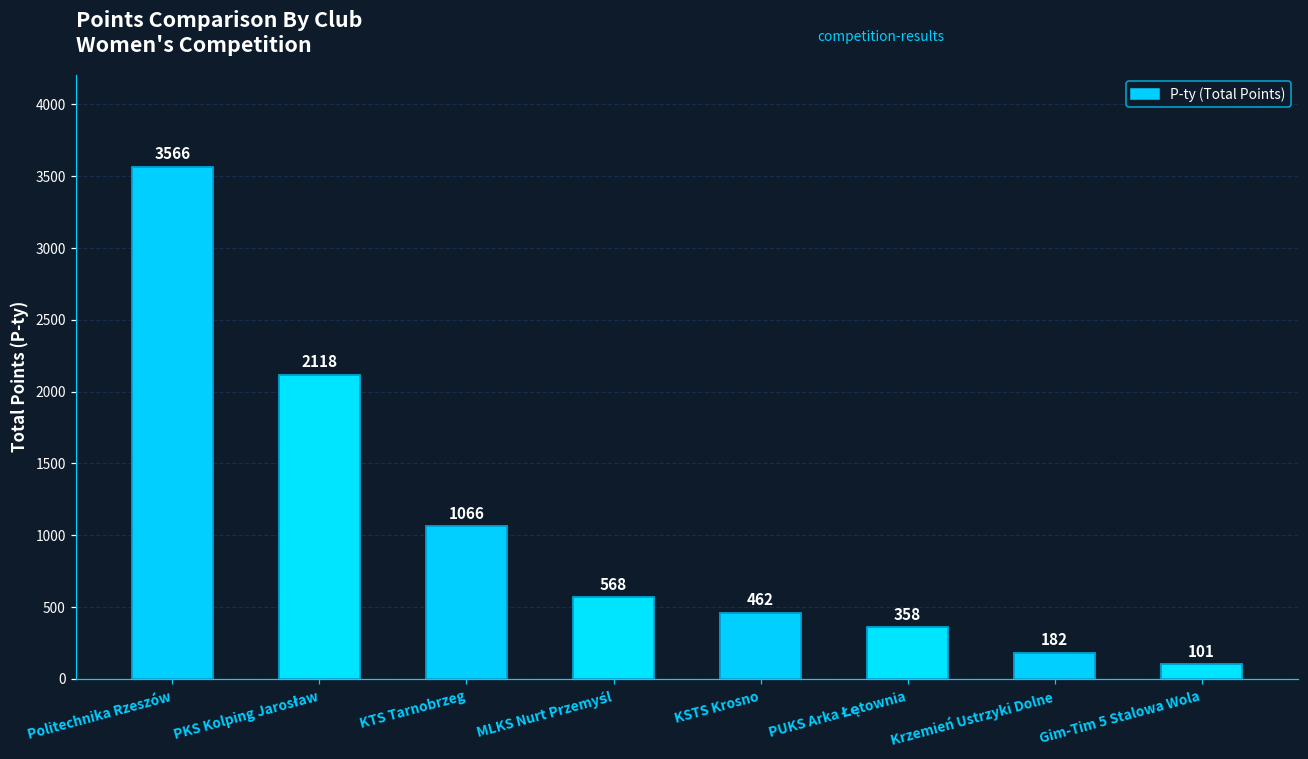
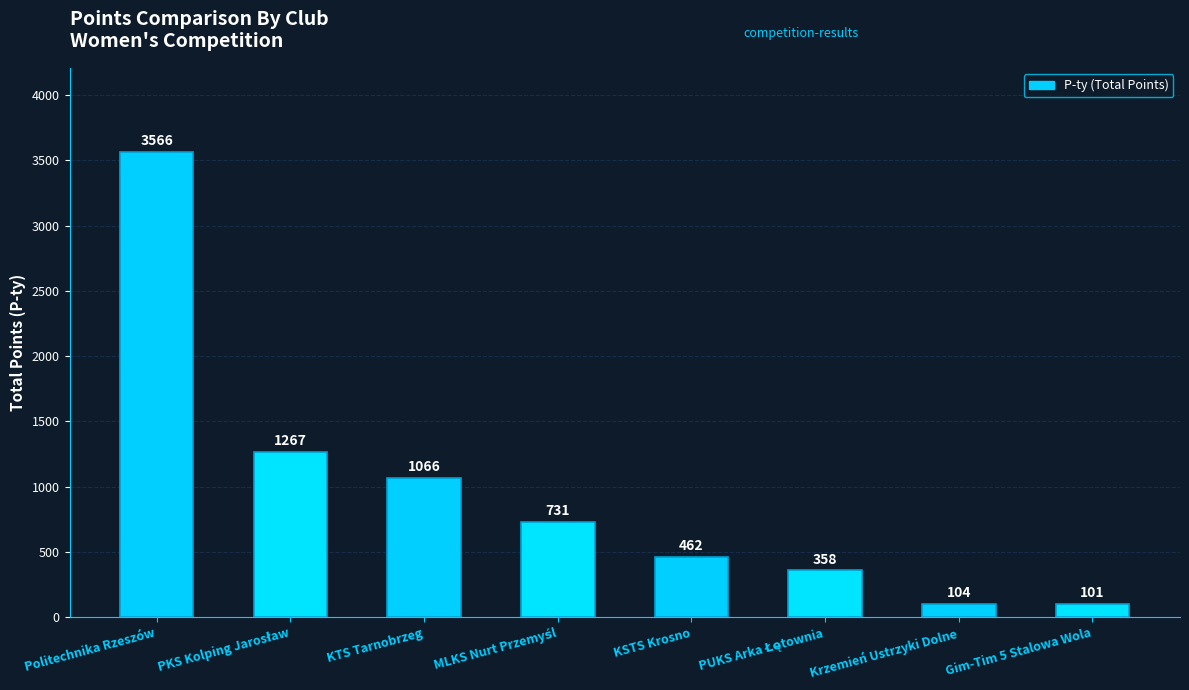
PKS Kolping Jarosław: 2118 -> 1267
MLKS Nurt Przemyśl: 568 -> 731
Krzemień Ustrzyki Dolne: 182 -> 104
